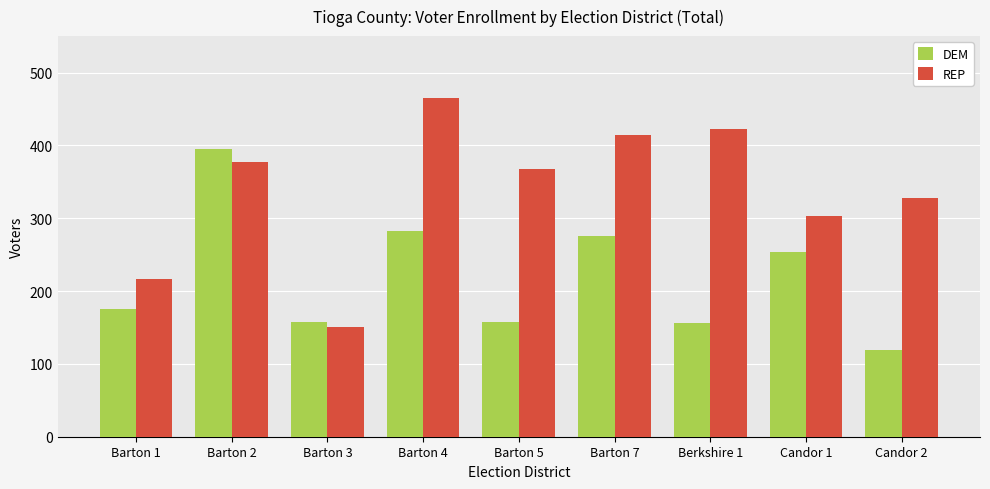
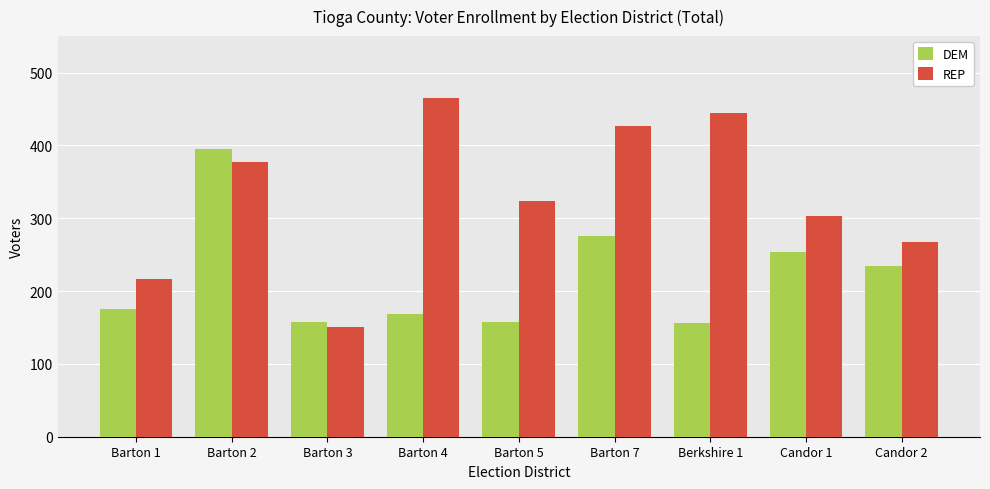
DEM, Barton 4: 280 -> 170
REP, Barton 5: 370 -> 320
REP, Barton 7: 410 -> 430
REP, Berkshire 1: 420 -> 440
DEM, Candor 2: 120 -> 230
REP, Candor 2: 330 -> 270
